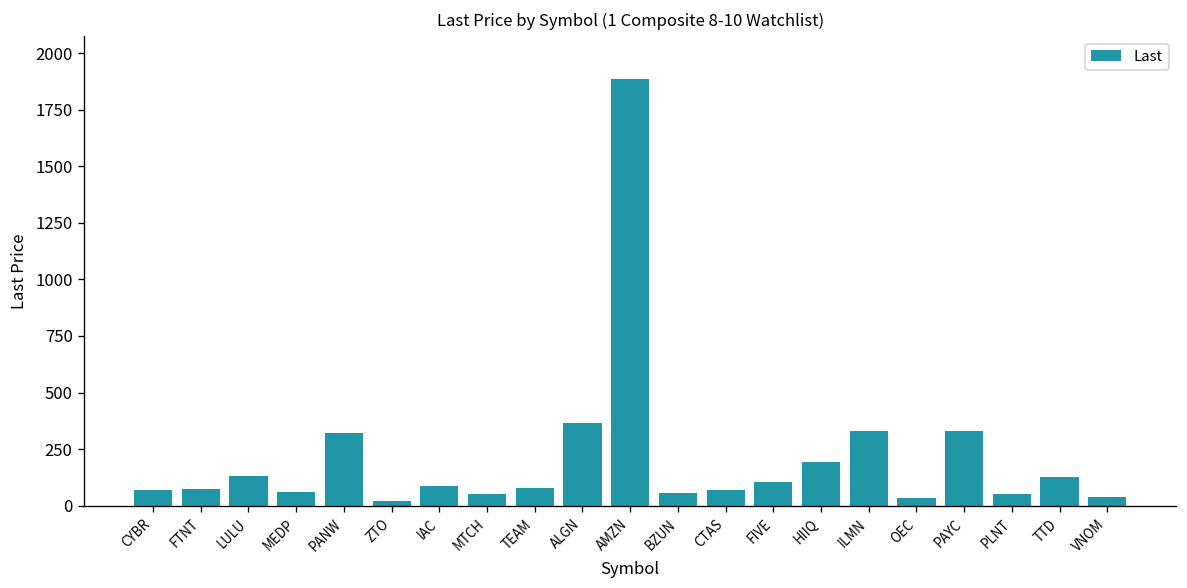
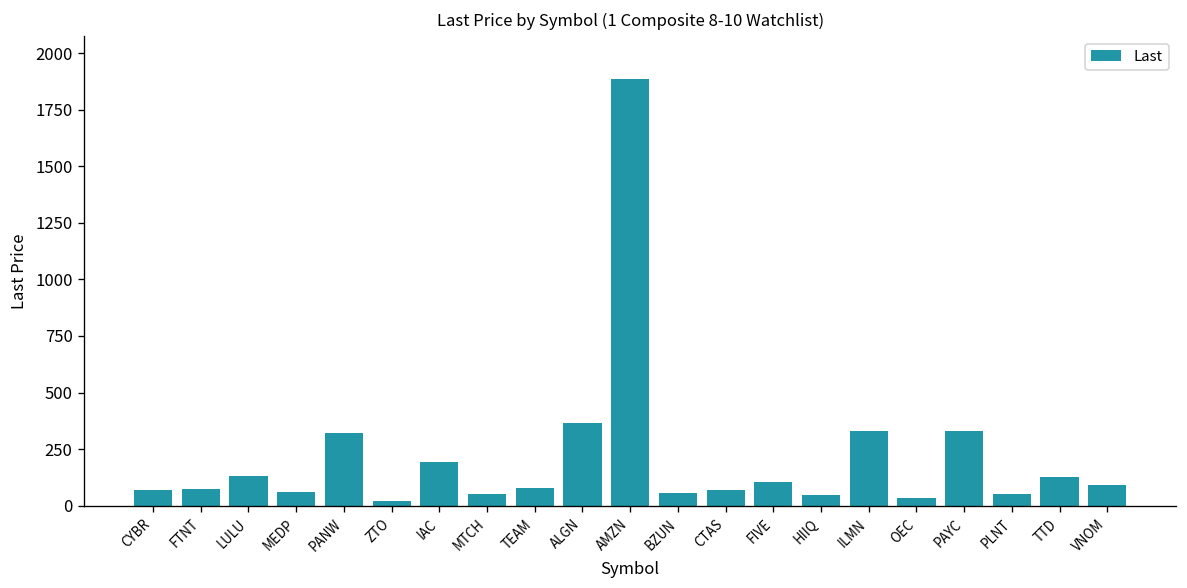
IAC: 90 -> 190
HIIQ: 190 -> 50
VNOM: 40 -> 90
